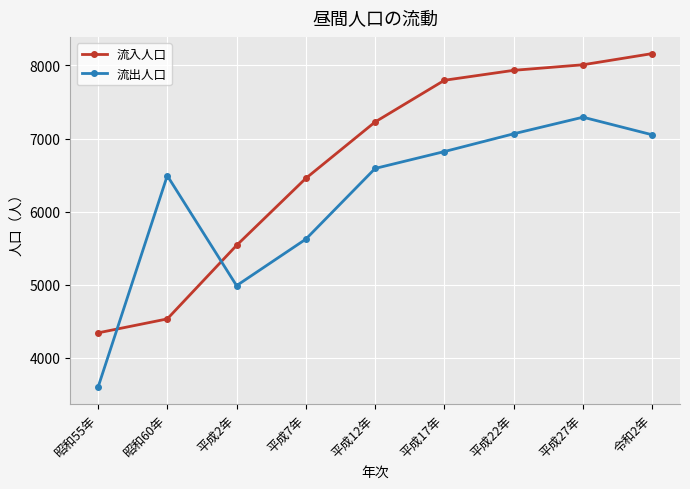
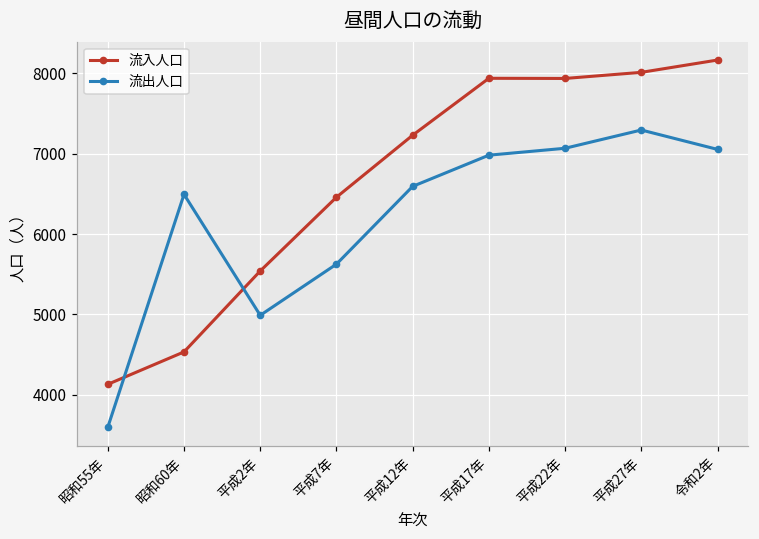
流入人口, 昭和55年: 4300 -> 4100
流入人口, 平成17年: 7800 -> 7900
流出人口, 平成17年: 6800 -> 7000
